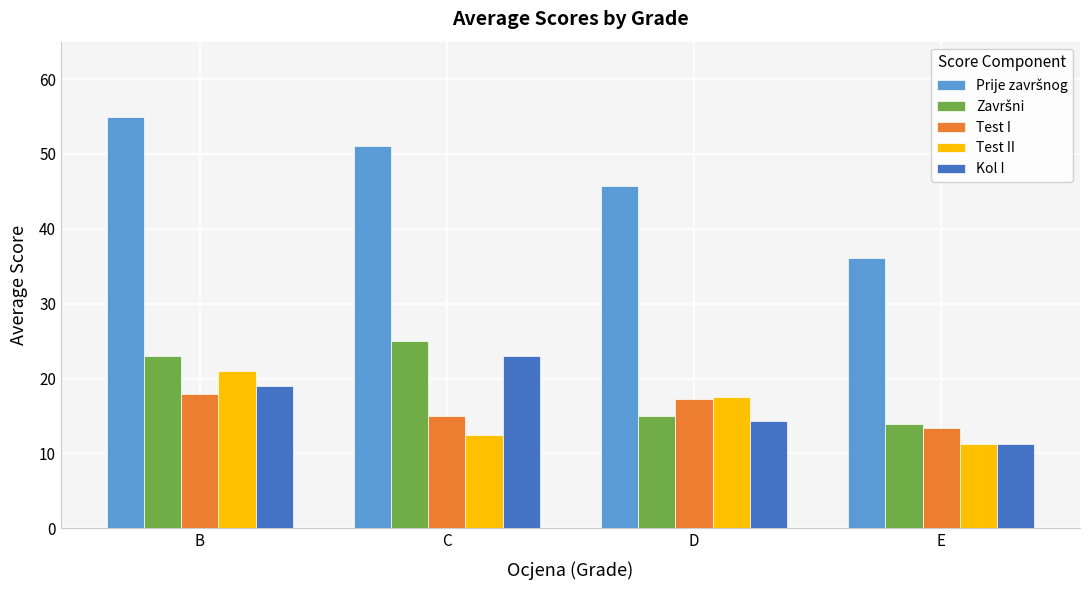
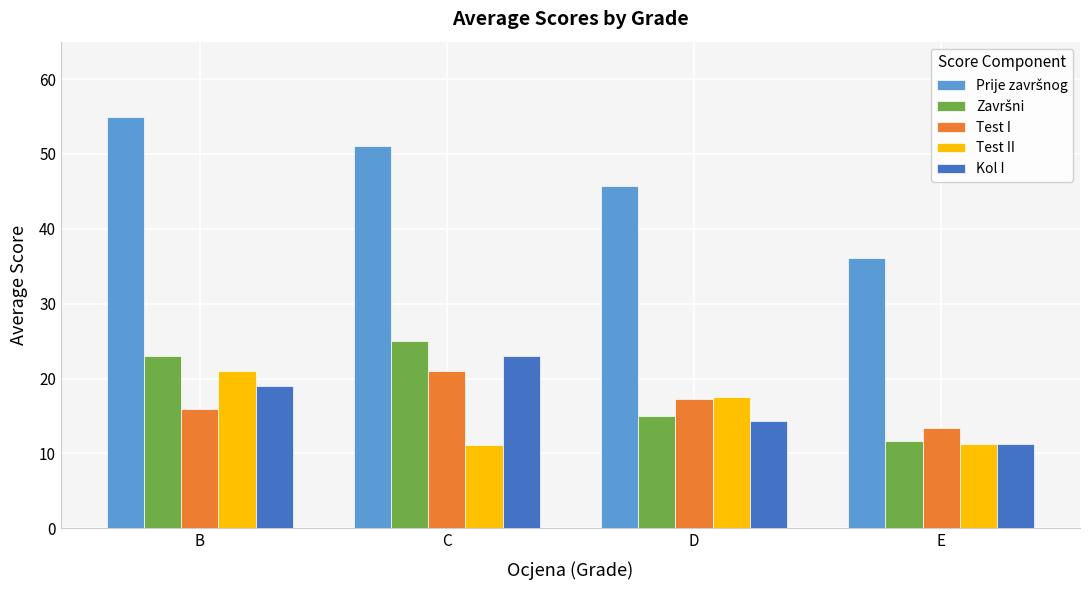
Test I, B: 18 -> 16
Test I, C: 15 -> 21
Test II, C: 13 -> 11
Završni, E: 14 -> 12
